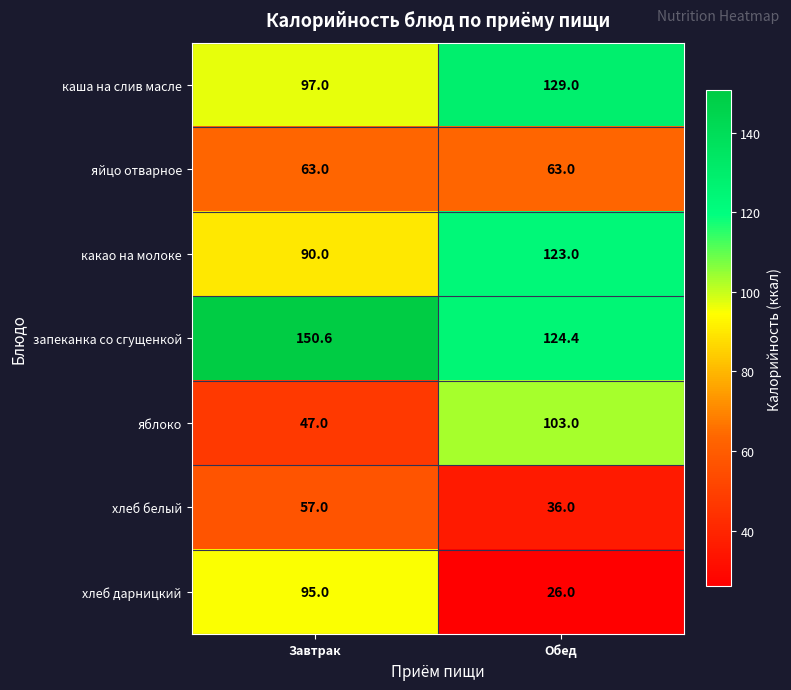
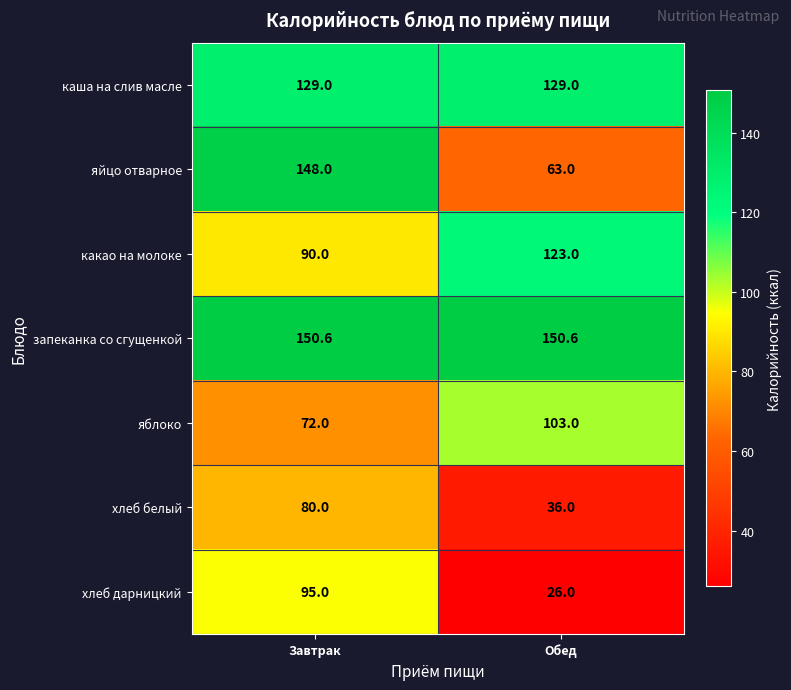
каша на слив масле, Завтрак: 97.0 -> 129.0
яйцо отварное, Завтрак: 63.0 -> 148.0
запеканка со сгущенкой, Обед: 124.4 -> 150.6
яблоко, Завтрак: 47.0 -> 72.0
хлеб белый, Завтрак: 57.0 -> 80.0
